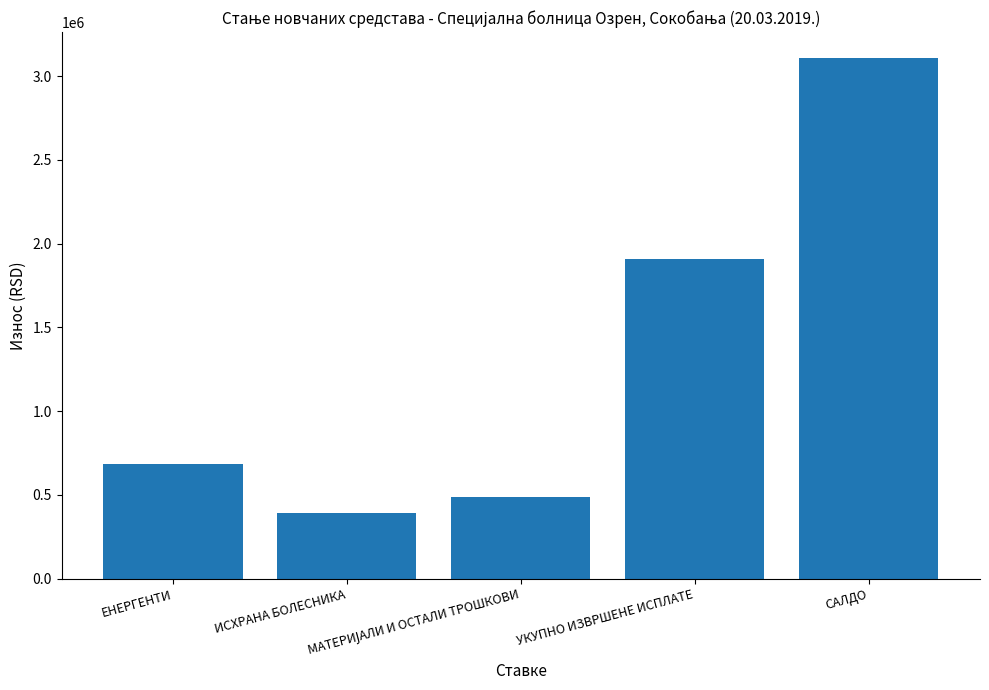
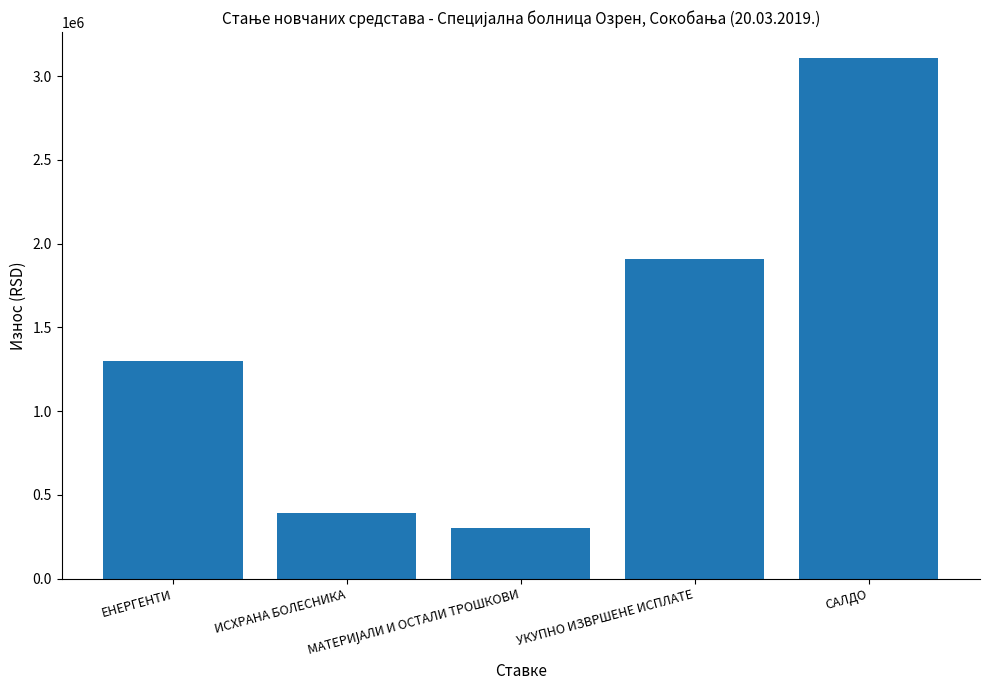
ЕНЕРГЕНТИ: 680000 -> 1300000
МАТЕРИЈАЛИ И ОСТАЛИ ТРОШКОВИ: 490000 -> 310000
